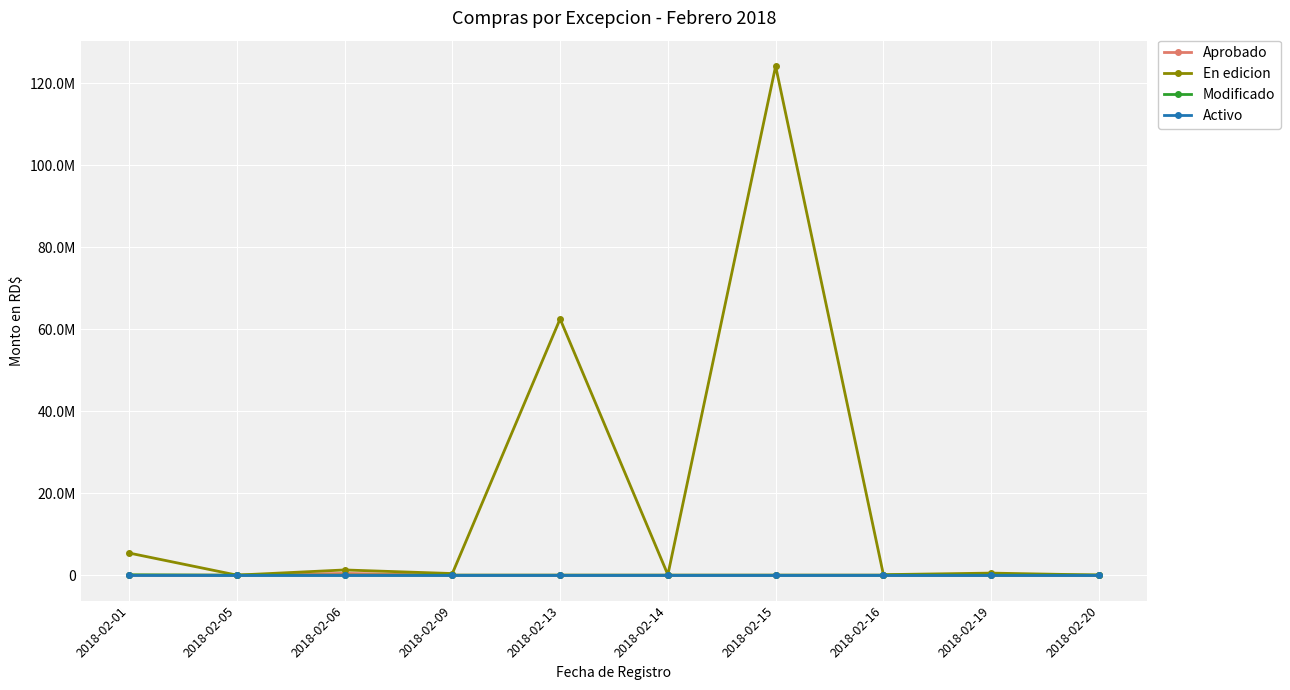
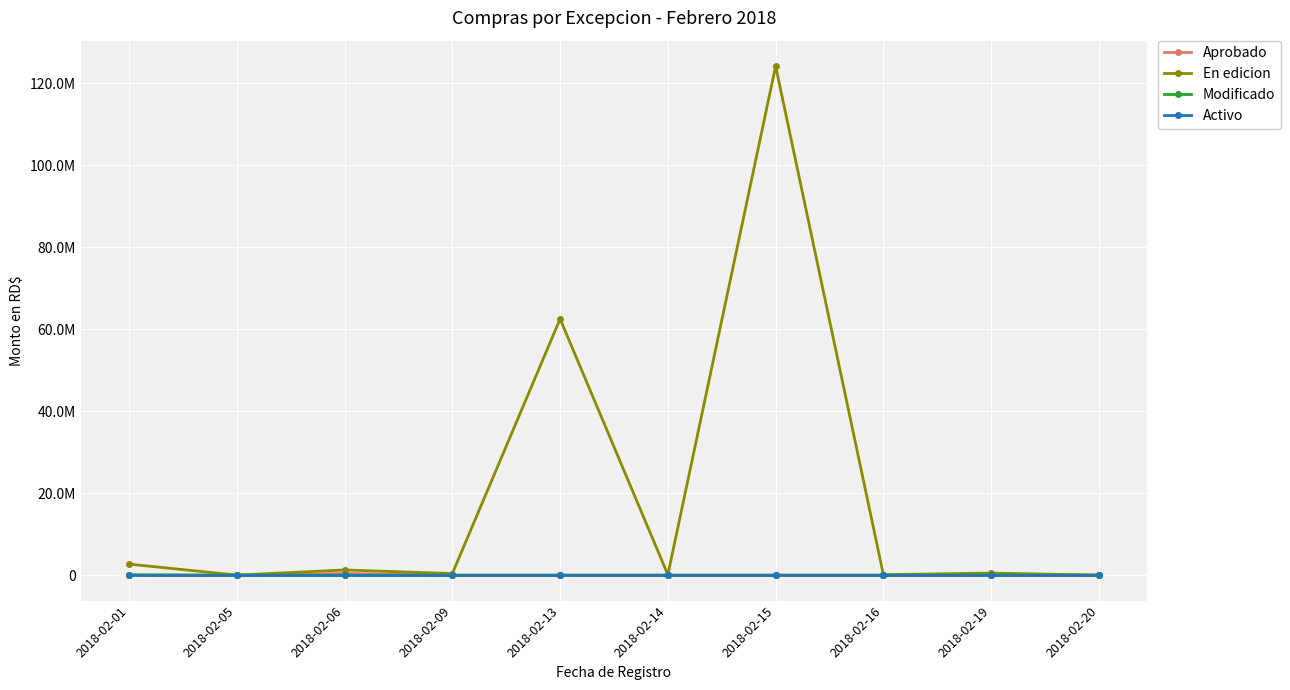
En edicion, 2018-02-01: 5000000 -> 3000000
